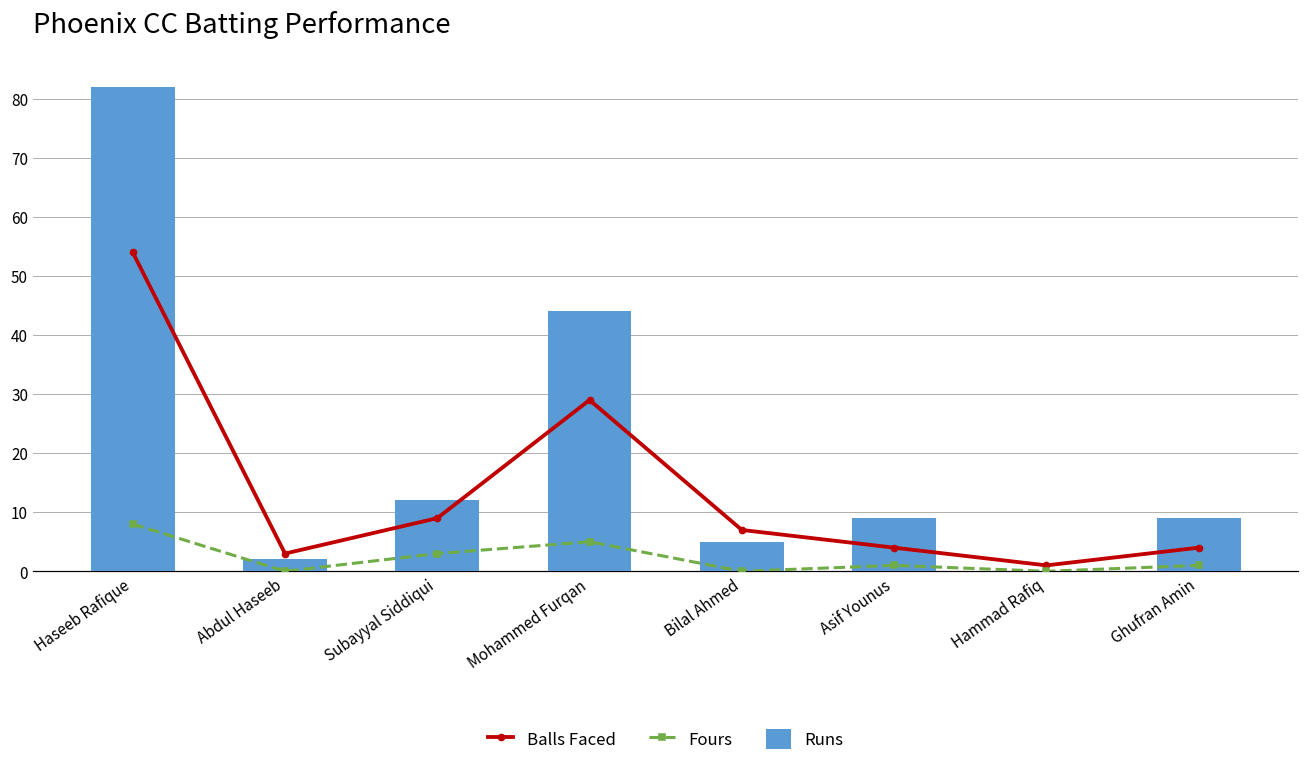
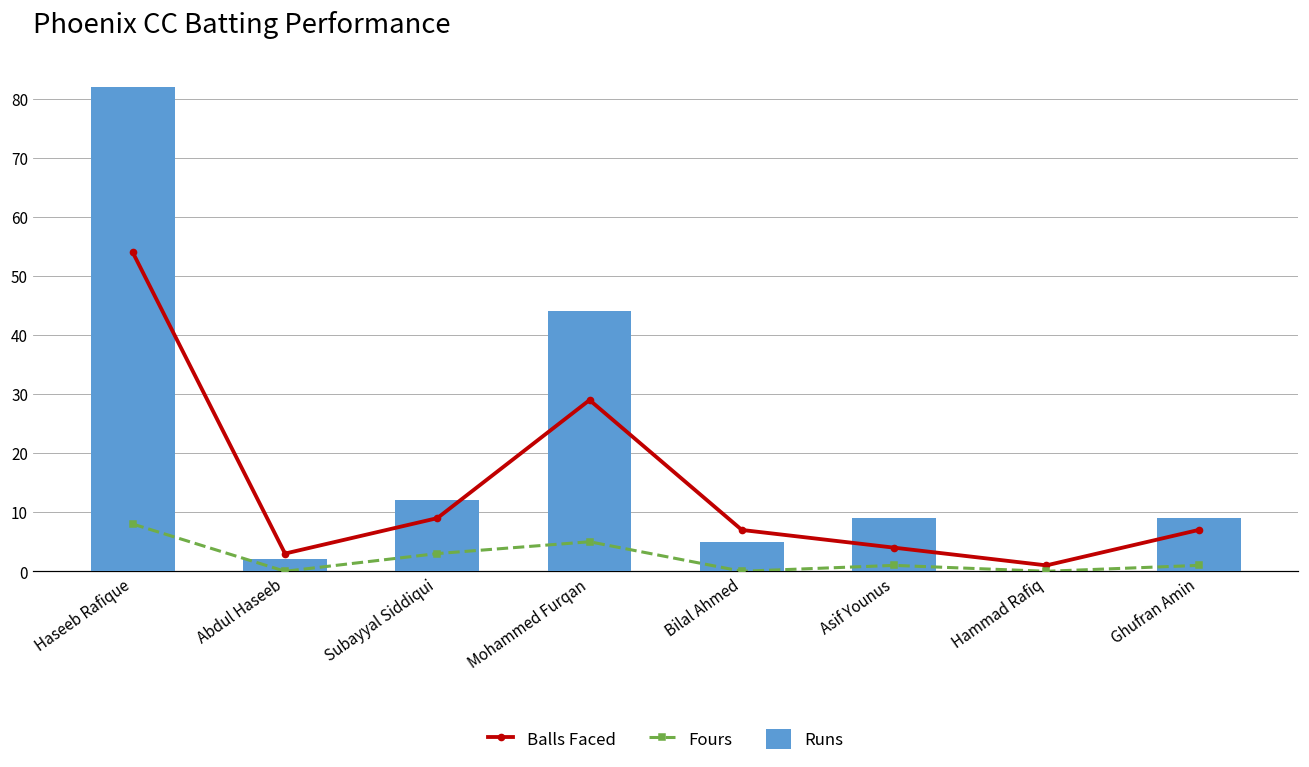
Balls Faced, Ghufran Amin: 4 -> 7
